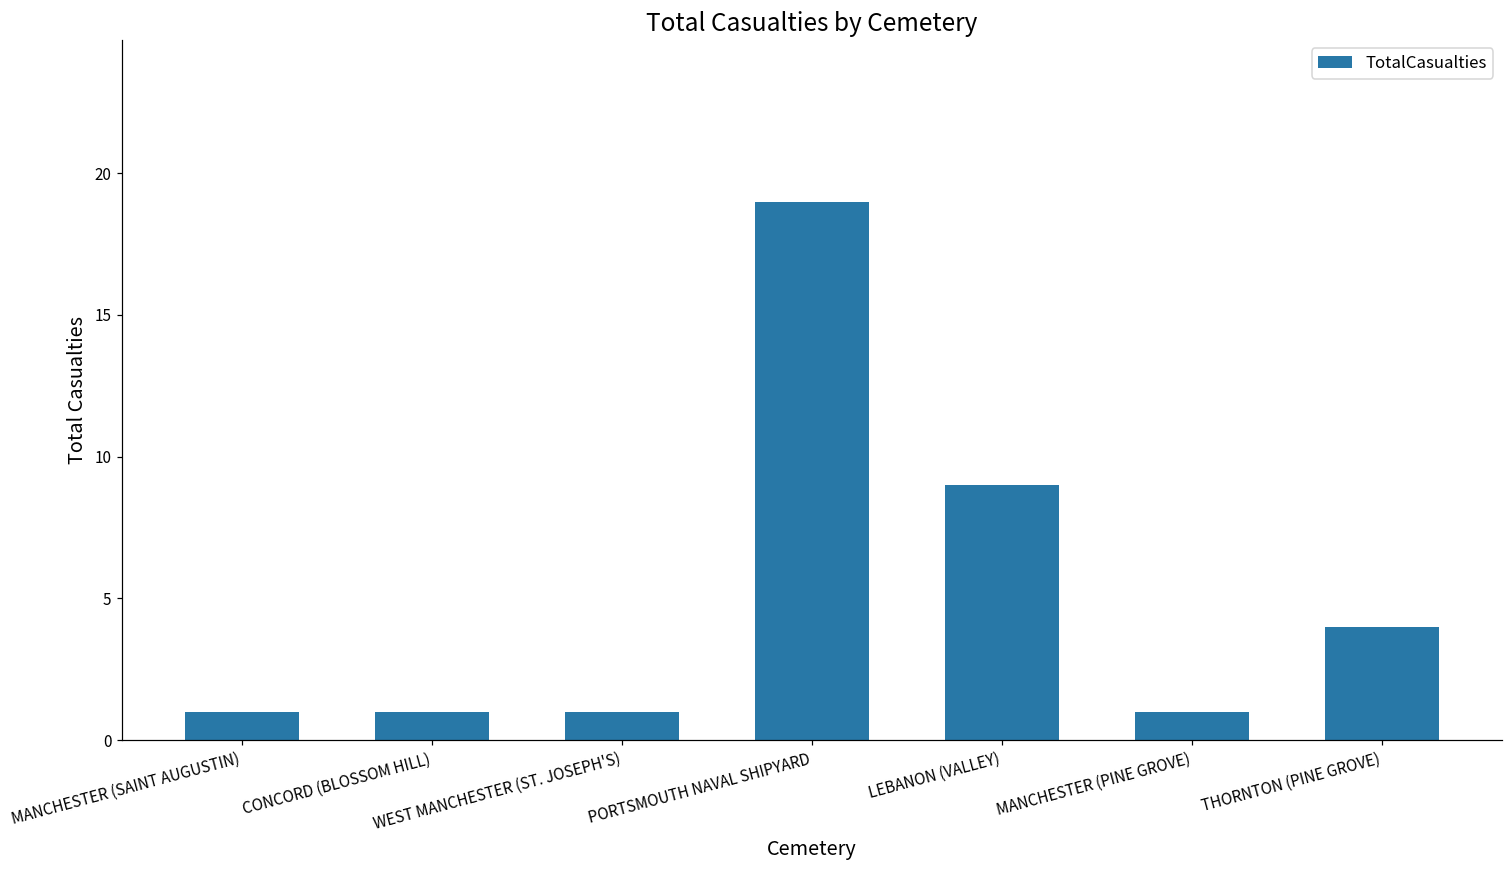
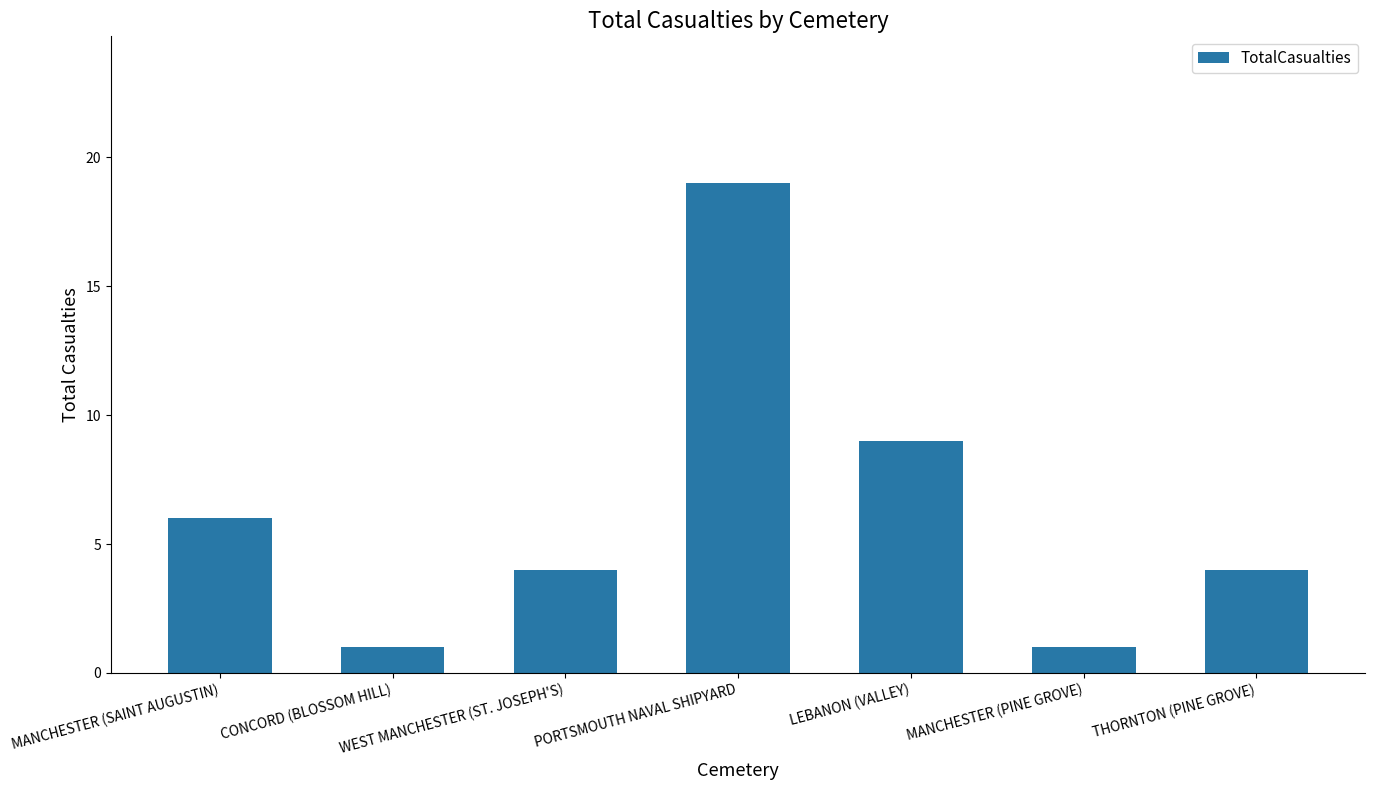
MANCHESTER (SAINT AUGUSTIN): 1 -> 6
WEST MANCHESTER (ST. JOSEPH'S): 1 -> 4
